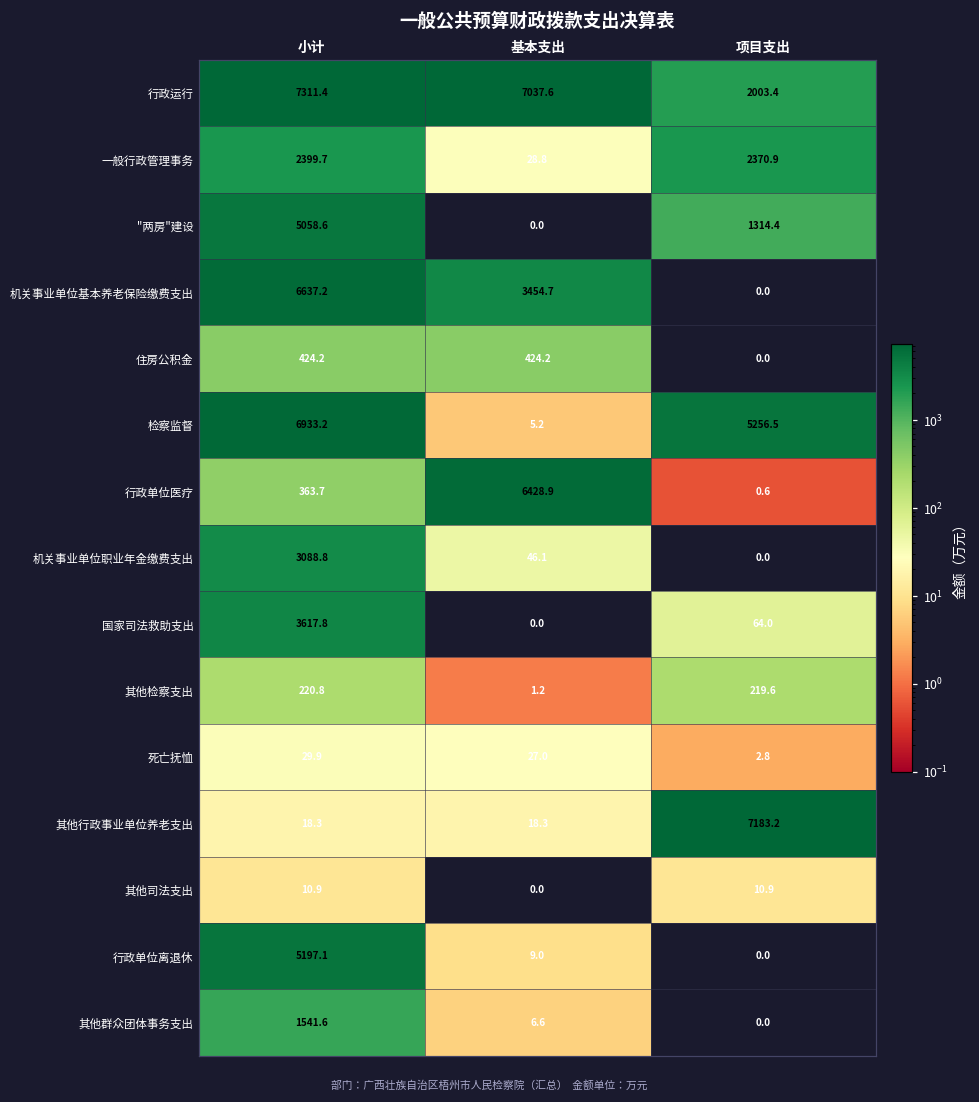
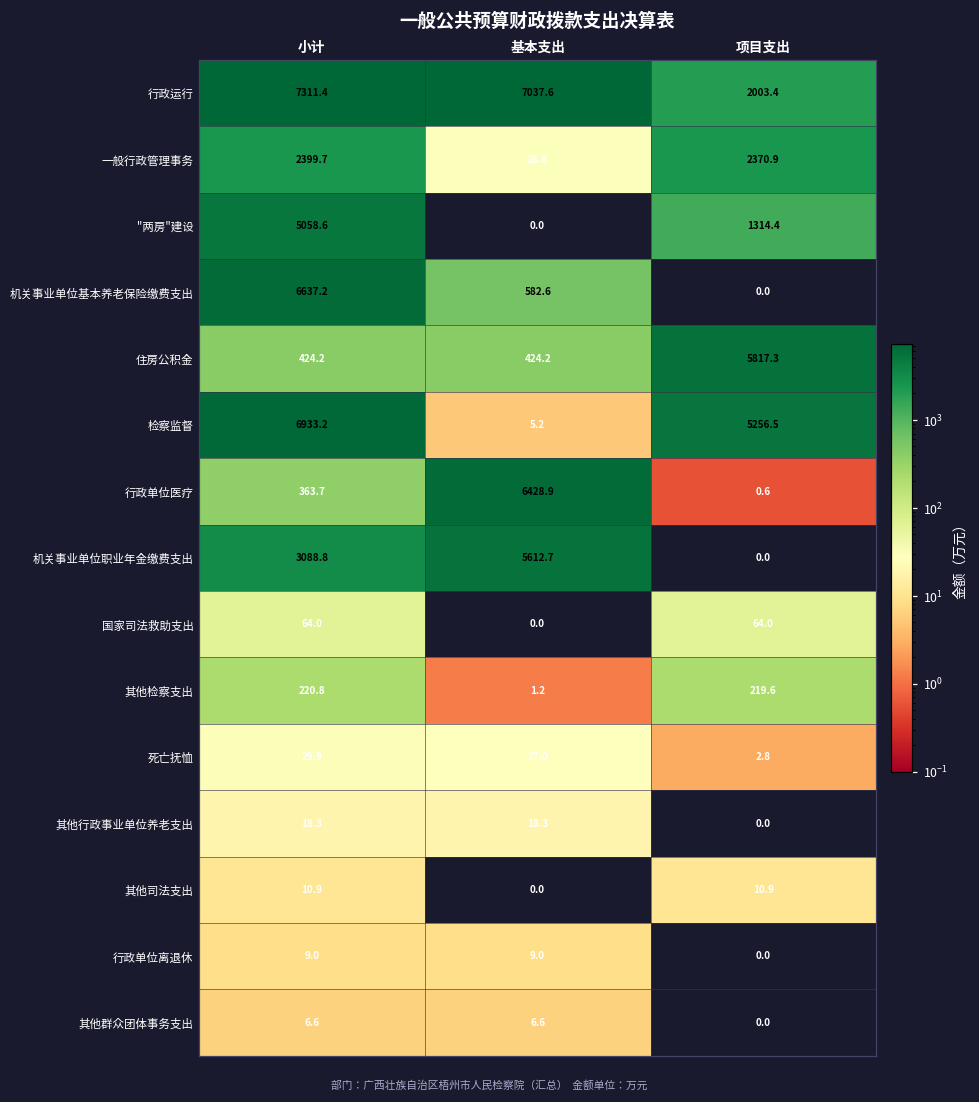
机关事业单位基本养老保险缴费支出, 基本支出: 3454.7 -> 582.6
住房公积金, 项目支出: 0.0 -> 5817.3
机关事业单位职业年金缴费支出, 基本支出: 46.1 -> 5612.7
国家司法救助支出, 小计: 3617.8 -> 64.0
其他行政事业单位养老支出, 项目支出: 7183.2 -> 0.0
行政单位离退休, 小计: 5197.1 -> 9.0
其他群众团体事务支出, 小计: 1541.6 -> 6.6
